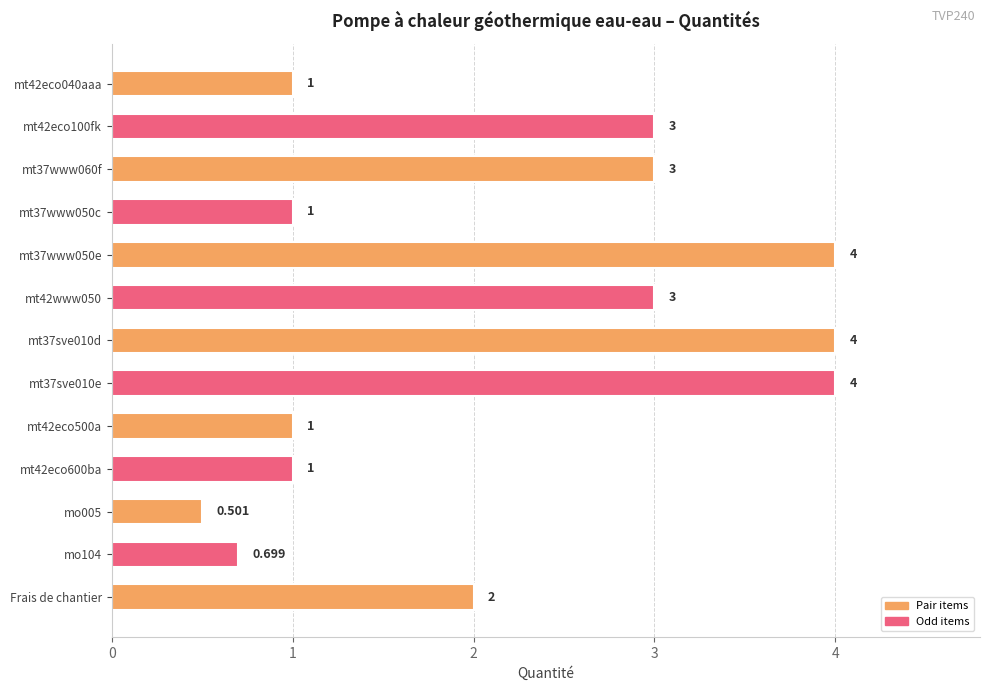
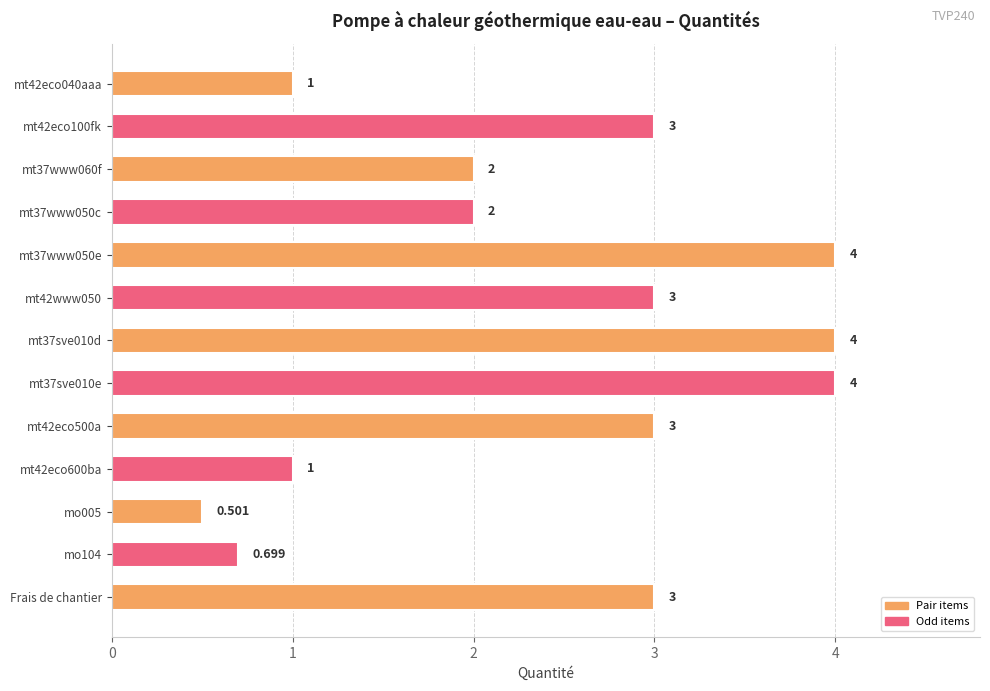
mt37www060f: 3 -> 2
mt37www050c: 1 -> 2
mt42eco500a: 1 -> 3
Frais de chantier: 2 -> 3
